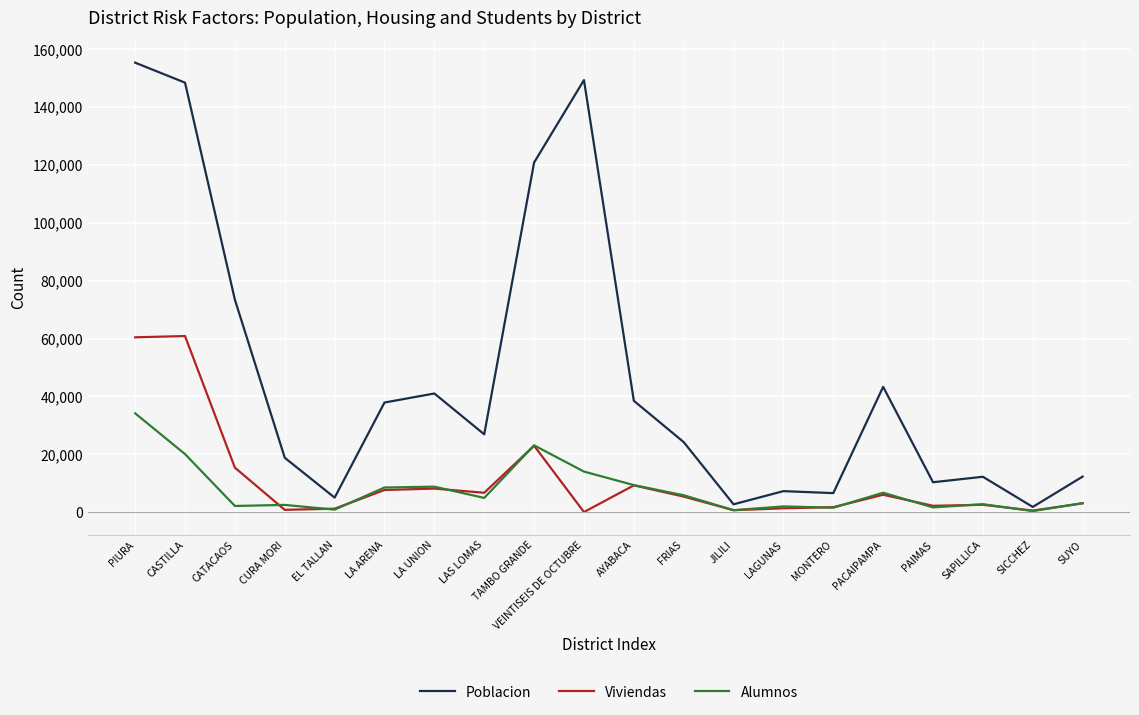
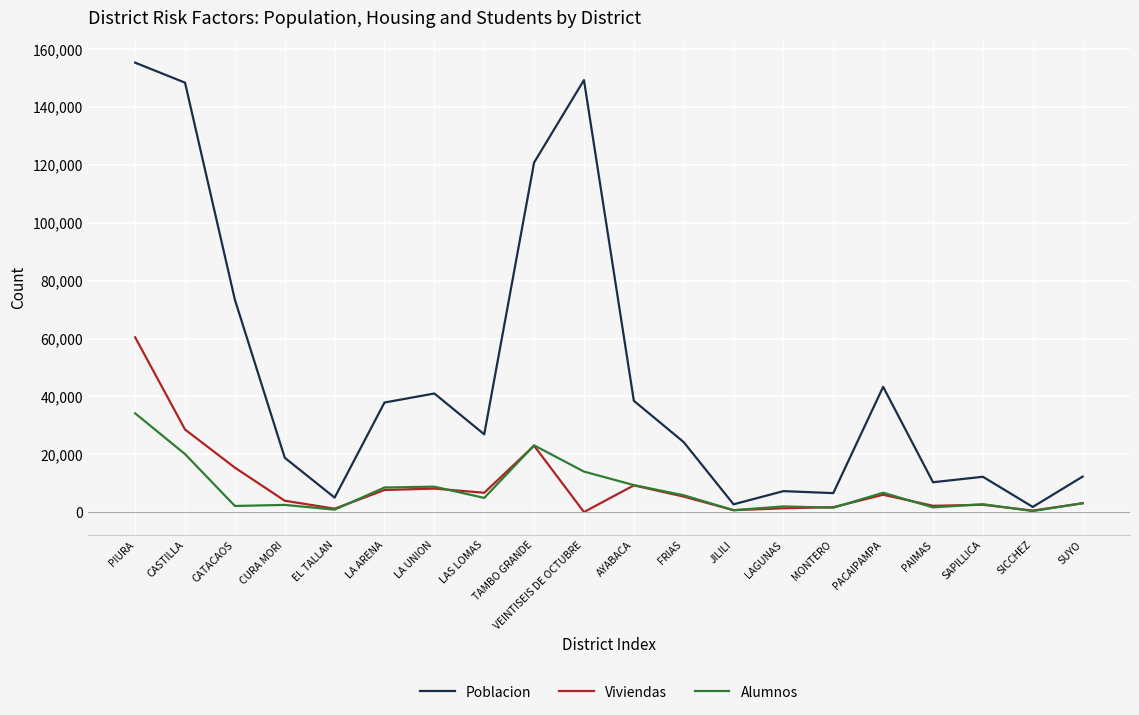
Viviendas, CASTILLA: 61,000 -> 29,000
Viviendas, CURA MORI: 1,000 -> 4,000
